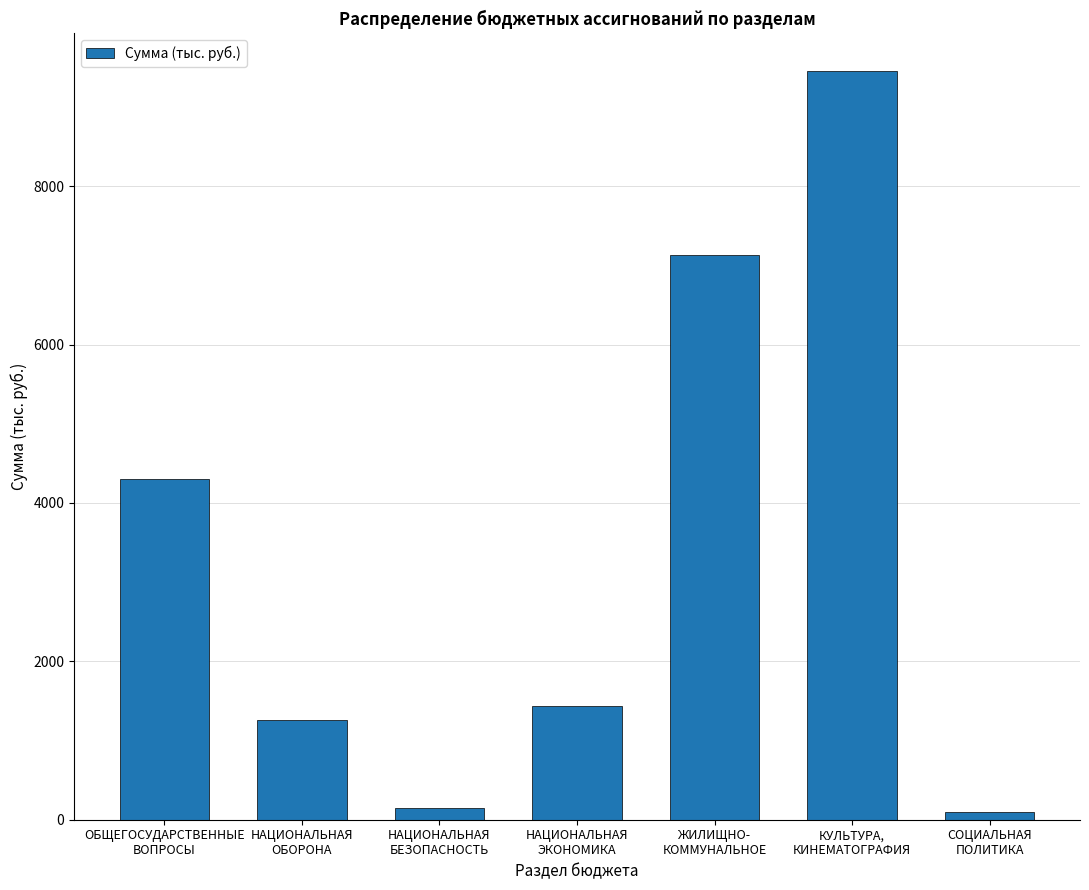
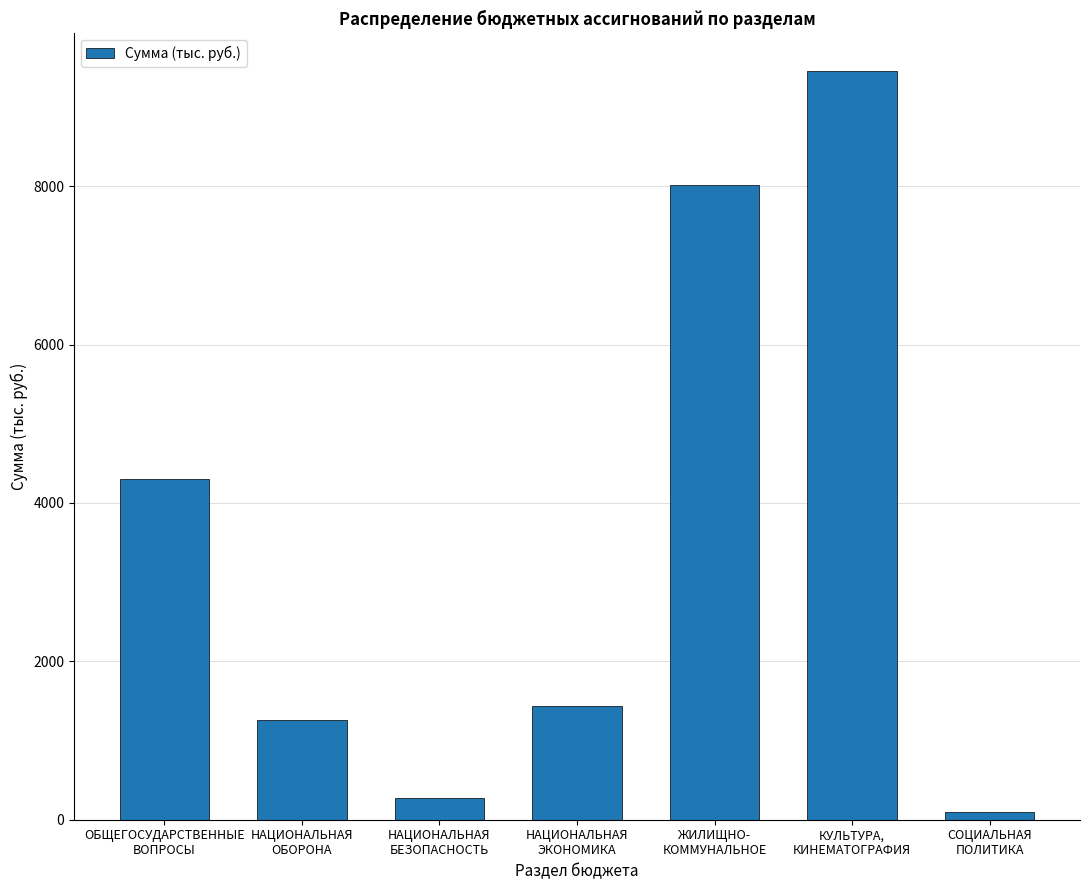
НАЦИОНАЛЬНАЯ БЕЗОПАСНОСТЬ: 200 -> 300
ЖИЛИЩНО- КОММУНАЛЬНОЕ: 7100 -> 8000
